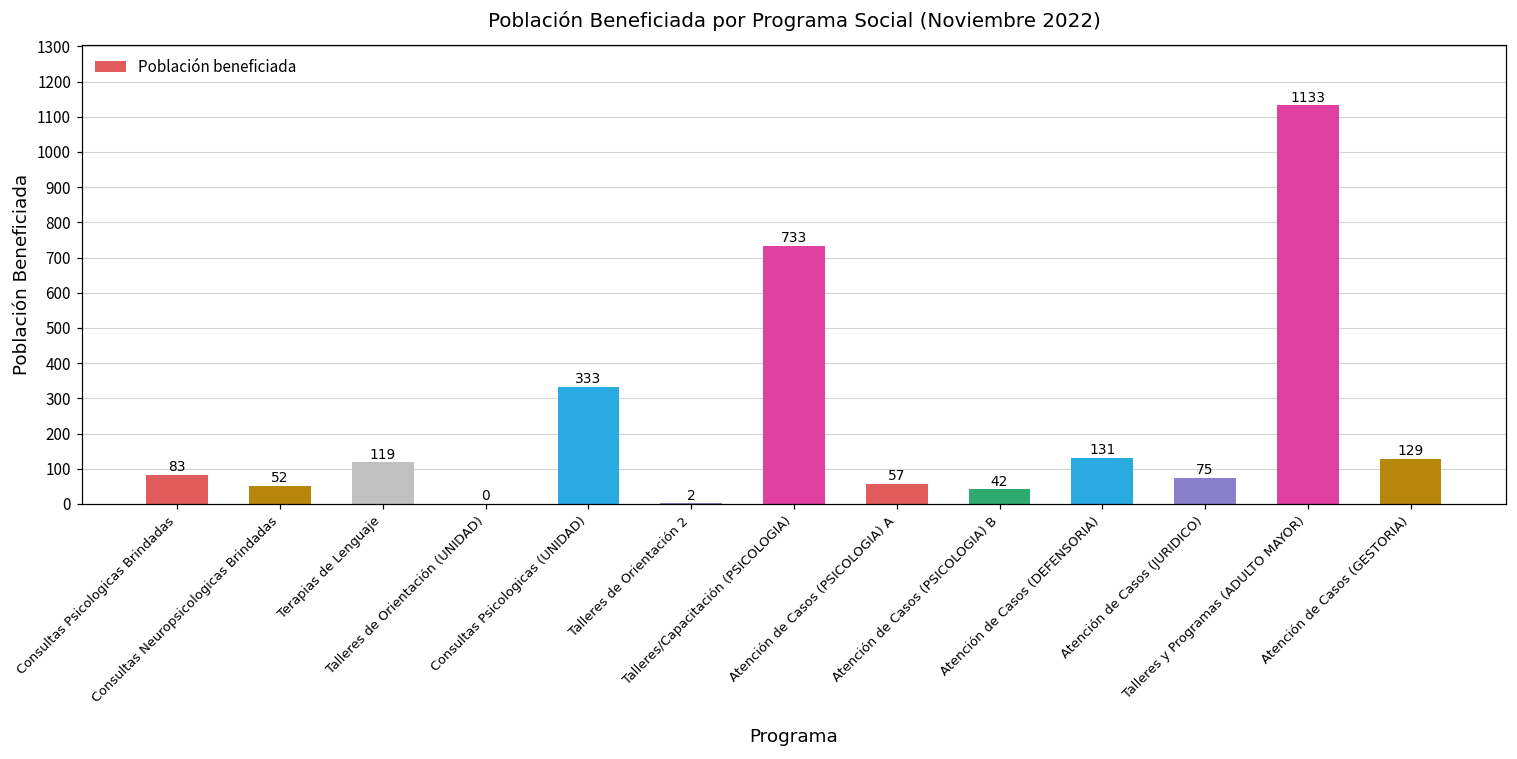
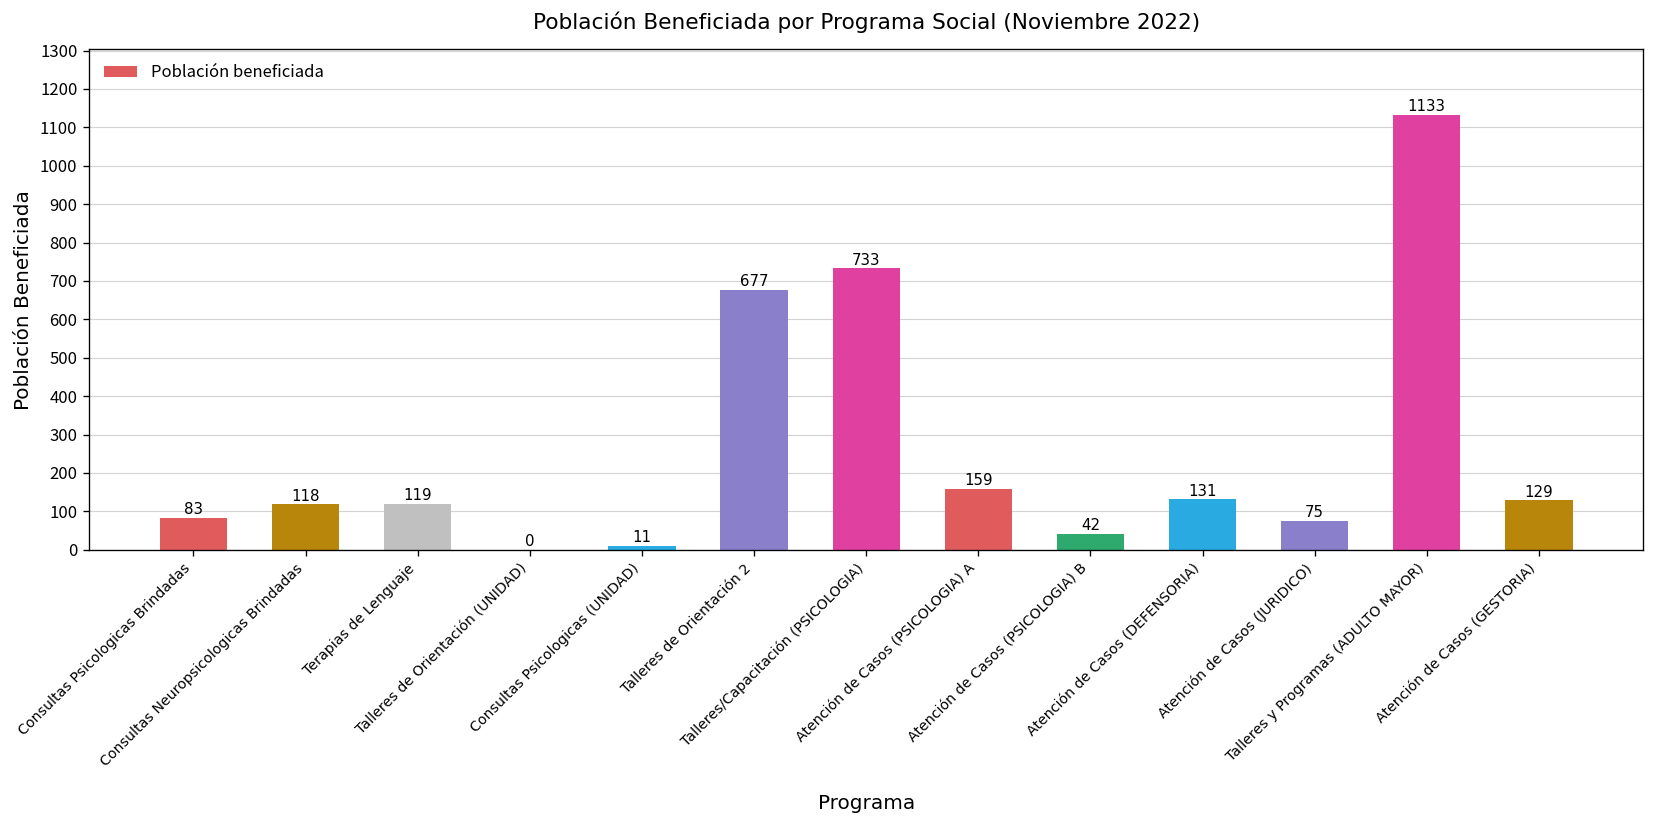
Consultas Neuropsicologicas Brindadas: 52 -> 118
Consultas Psicologicas (UNIDAD): 333 -> 11
Talleres de Orientación 2: 2 -> 677
Atención de Casos (PSICOLOGIA) A: 57 -> 159
